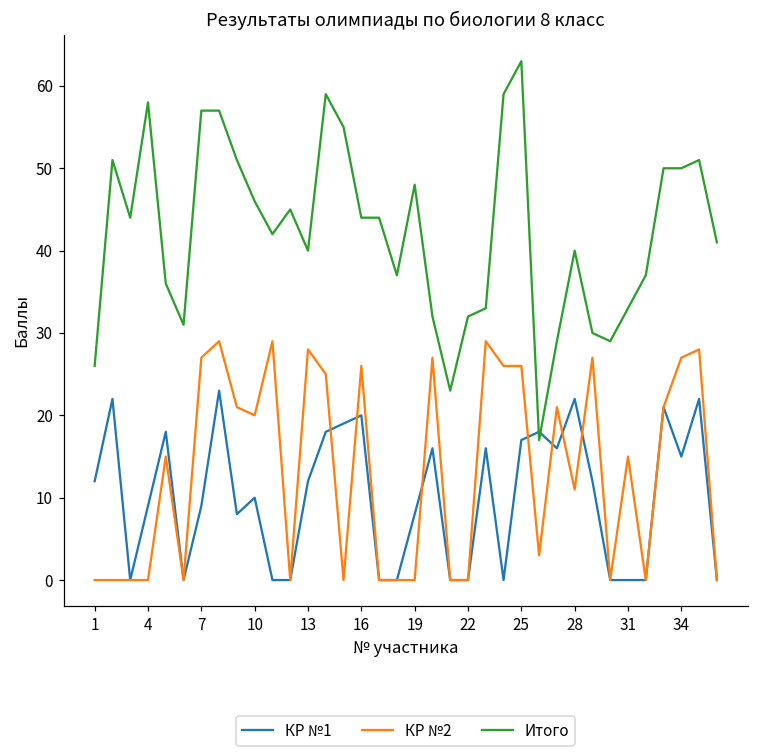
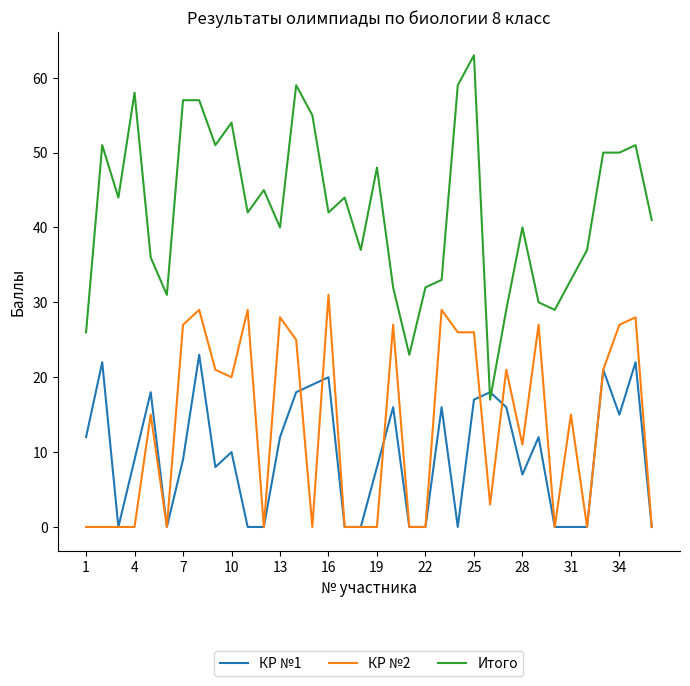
Итого, 10: 46 -> 54
КР №2, 16: 26 -> 31
Итого, 16: 44 -> 42
КР №1, 28: 22 -> 7
